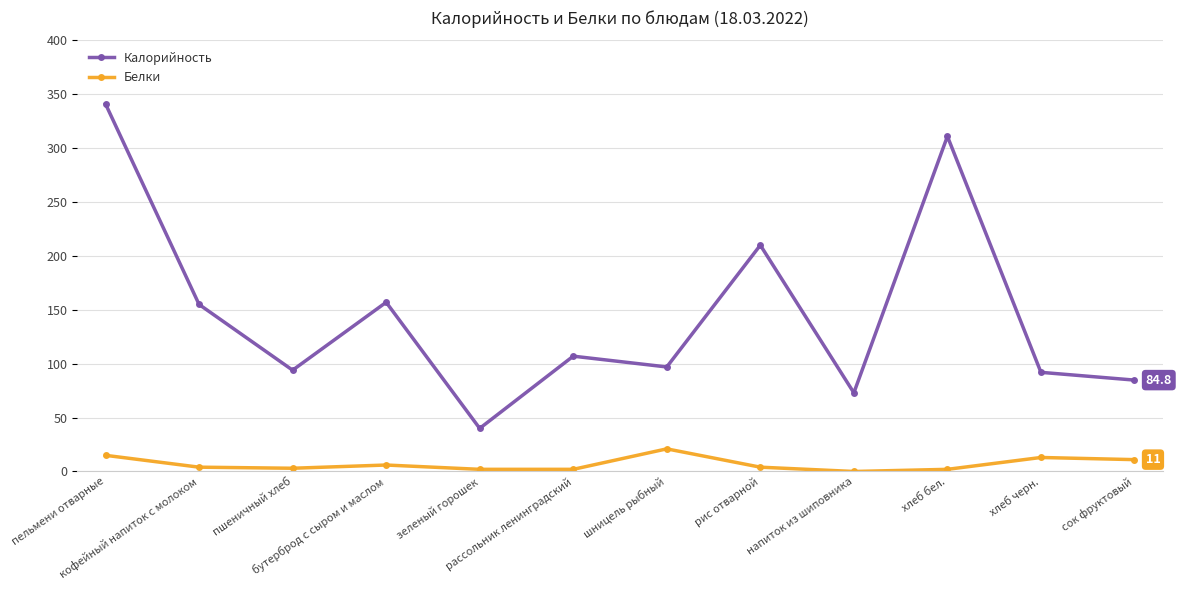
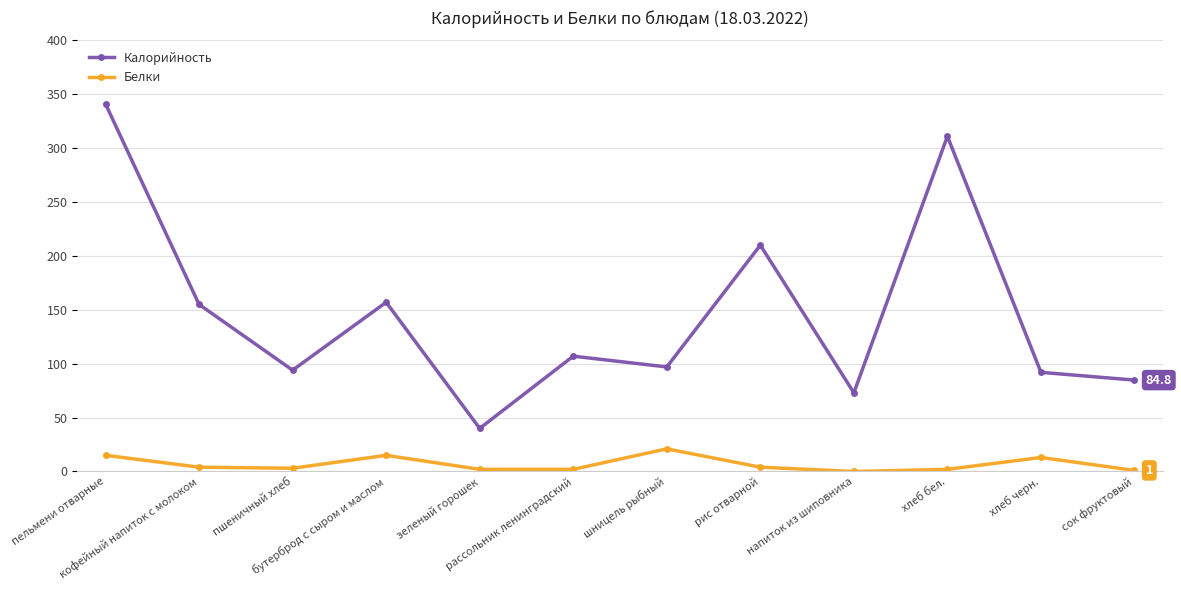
Белки, бутерброд с сыром и маслом: 6 -> 15
Белки, сок фруктовый: 11 -> 1
